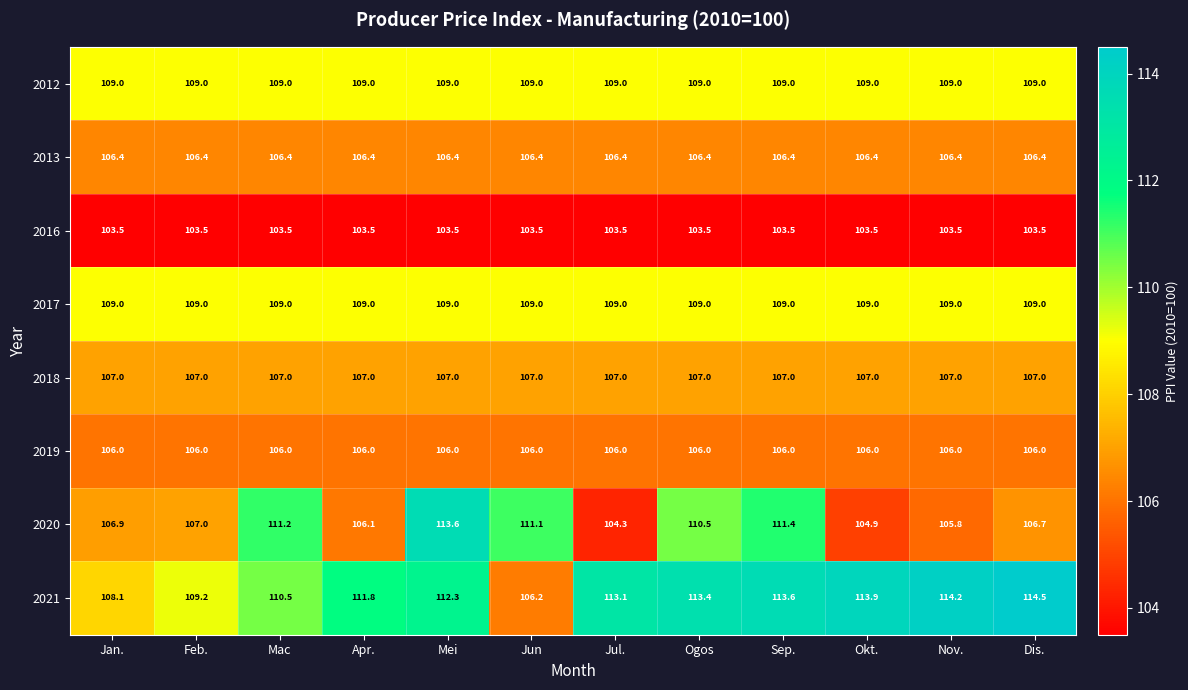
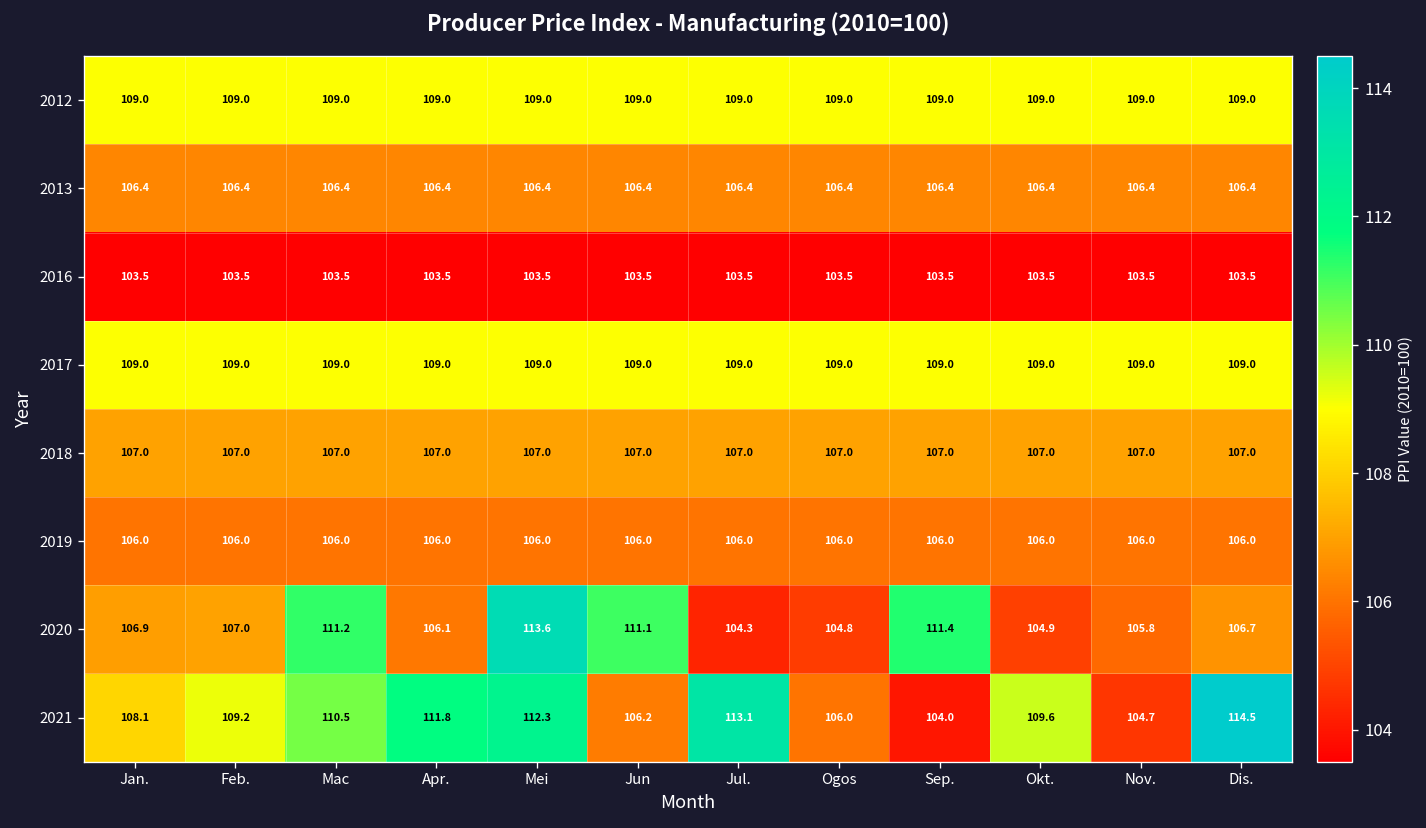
2020, Ogos: 110.5 -> 104.8
2021, Ogos: 113.4 -> 106.0
2021, Sep.: 113.6 -> 104.0
2021, Okt.: 113.9 -> 109.6
2021, Nov.: 114.2 -> 104.7
